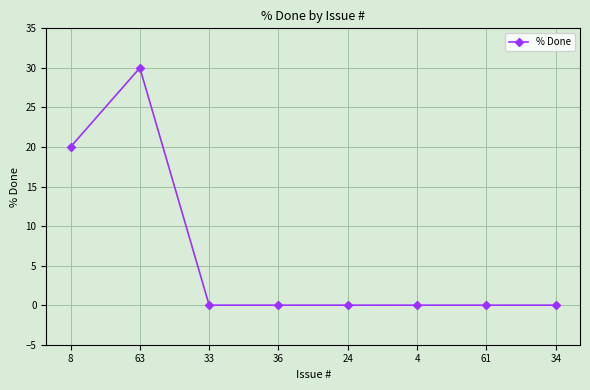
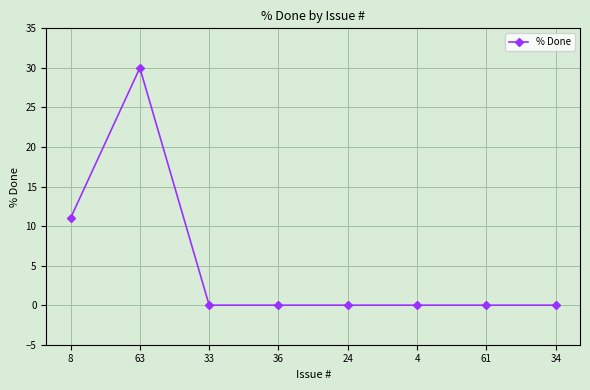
8: 20 -> 11
